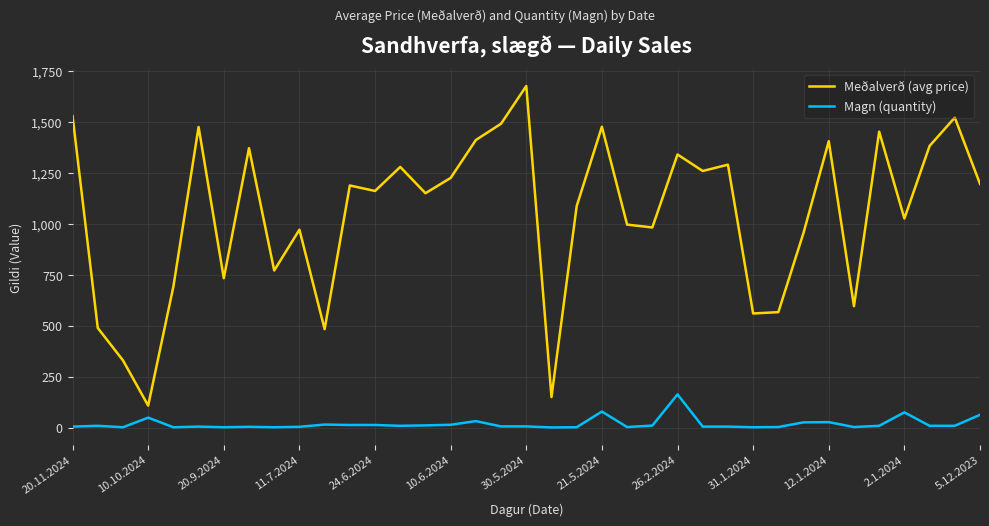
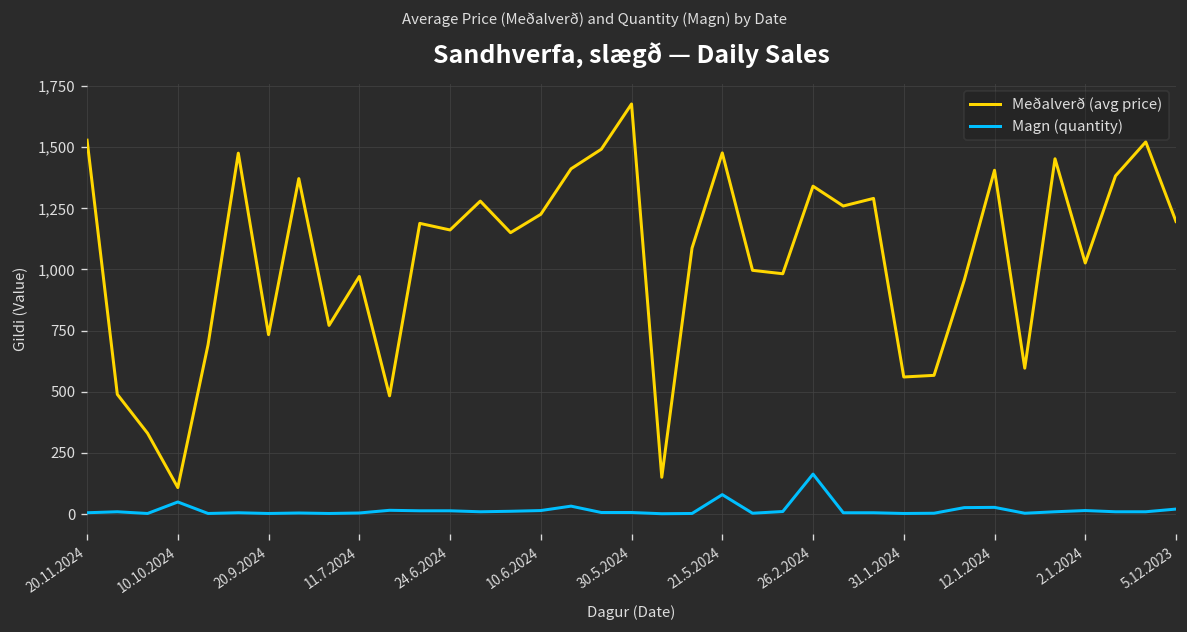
Magn (quantity), 2.1.2024: 80 -> 10
Magn (quantity), 5.12.2023: 60 -> 20
